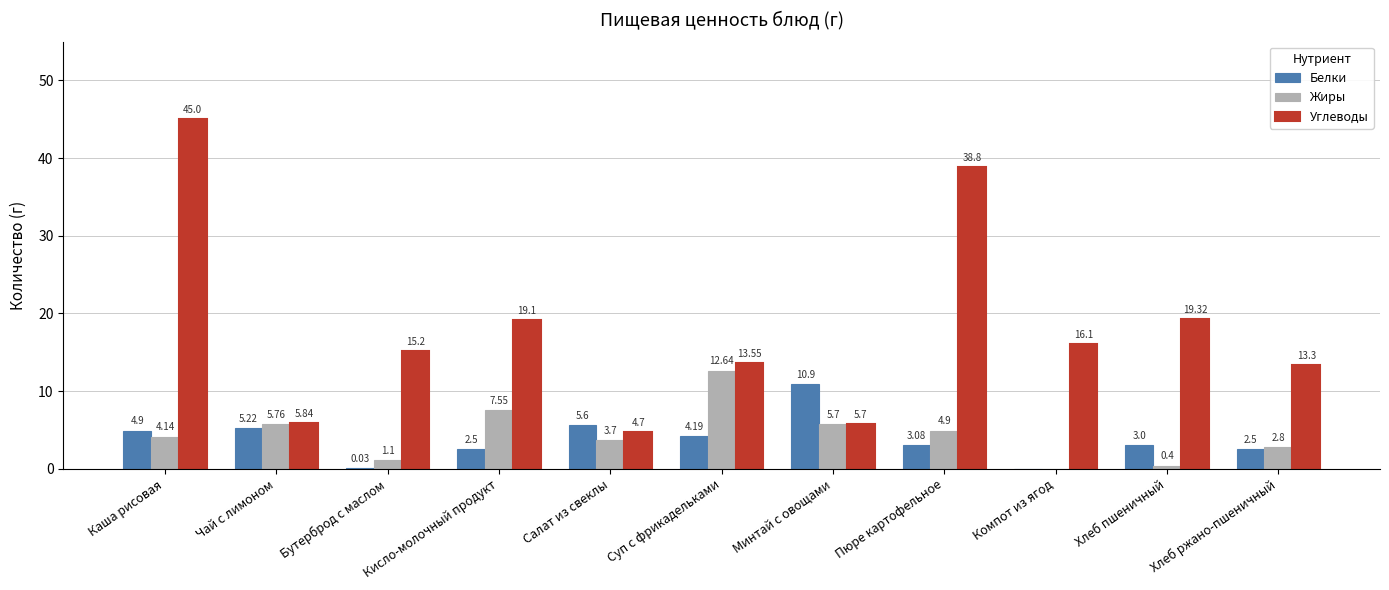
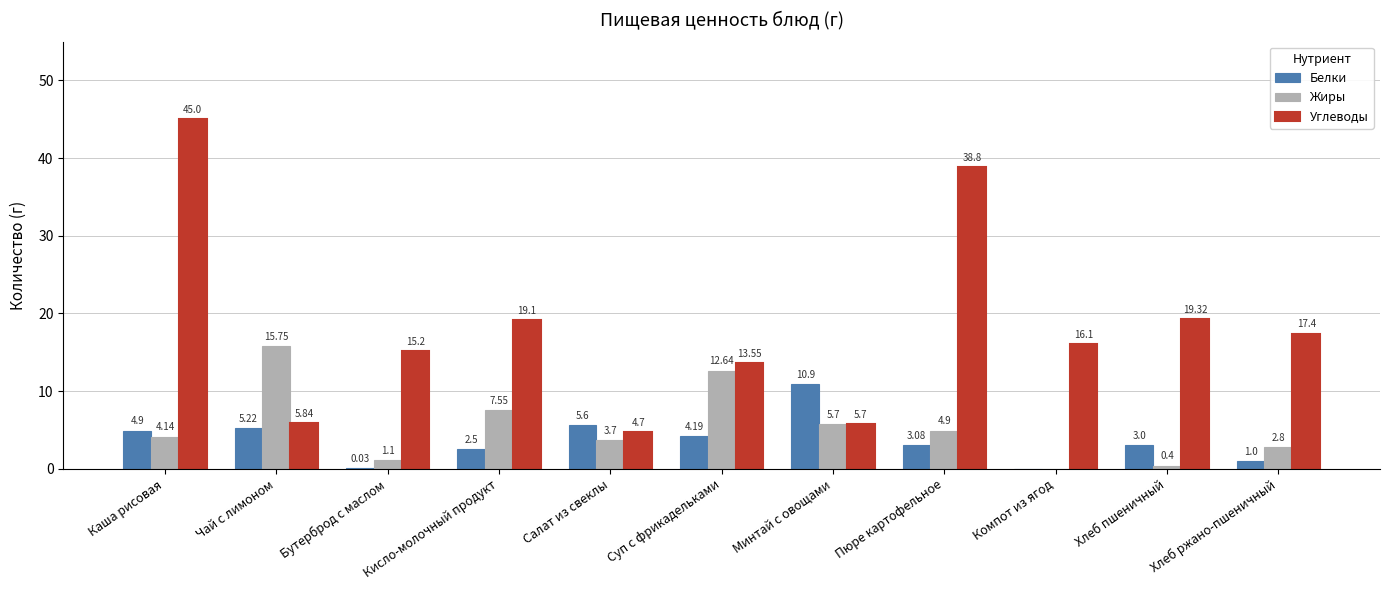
Жиры, Чай с лимоном: 5.76 -> 15.75
Белки, Хлеб ржано-пшеничный: 2.5 -> 1.0
Углеводы, Хлеб ржано-пшеничный: 13.3 -> 17.4
